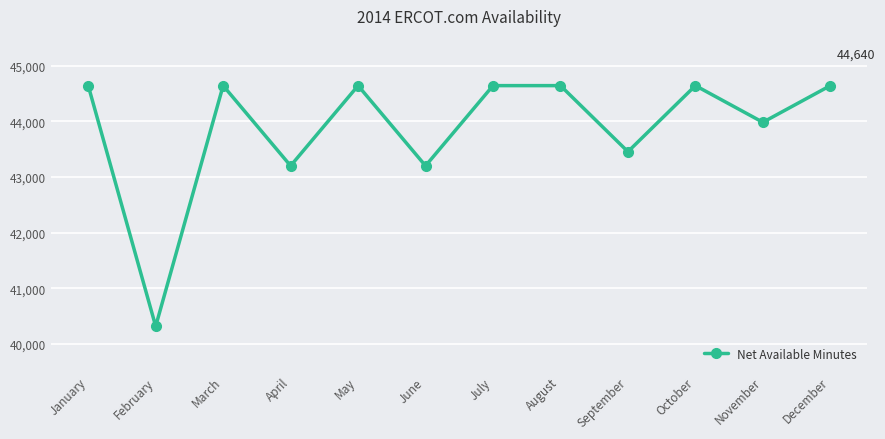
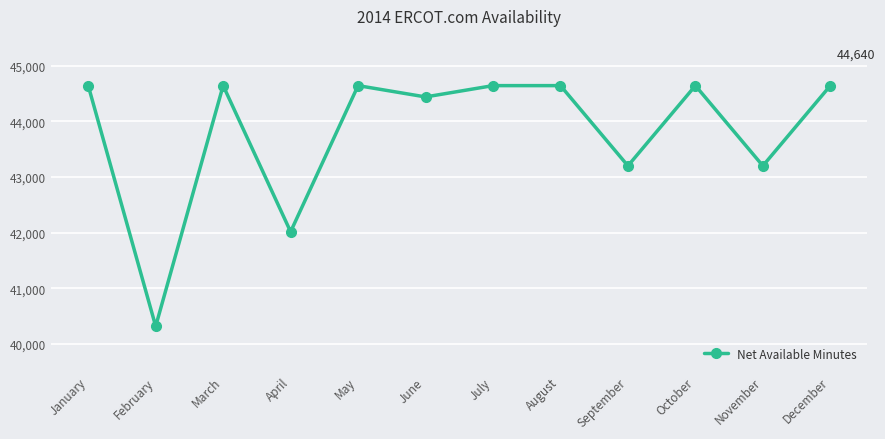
April: 43,200 -> 42,000
June: 43,200 -> 44,400
September: 43,500 -> 43,200
November: 44,000 -> 43,200
